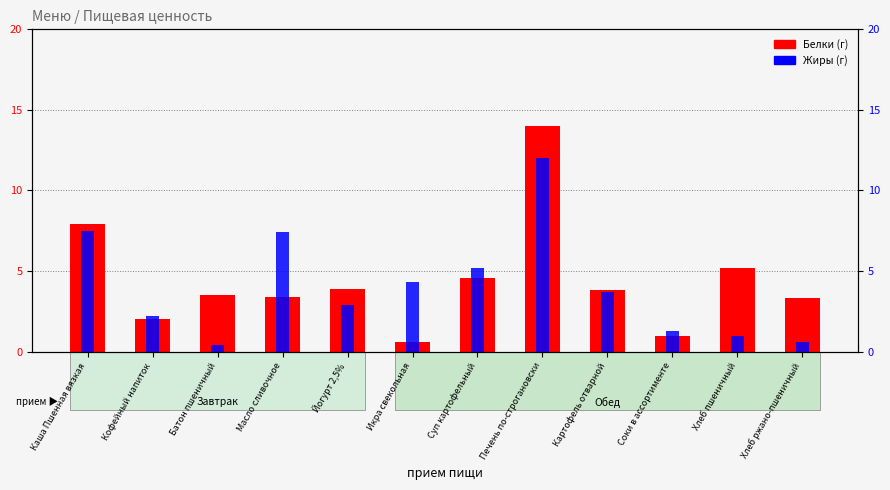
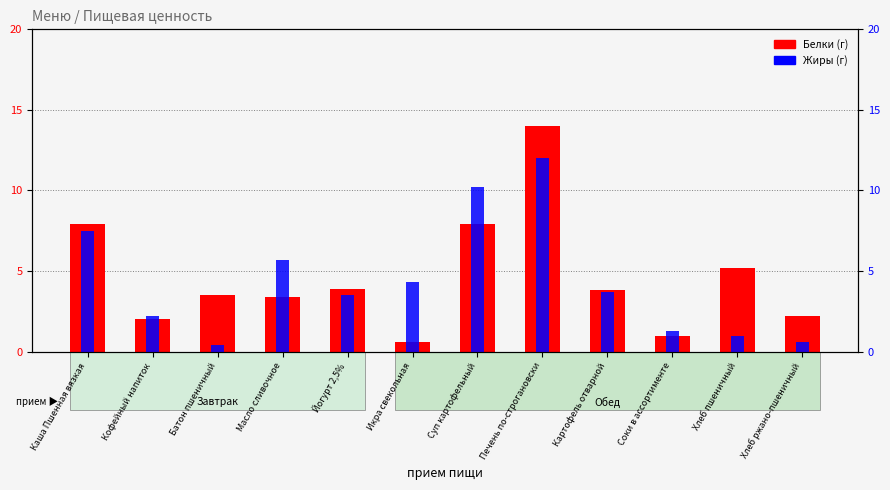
Белки (г), Суп картофельный: 4.6 -> 7.9
Белки (г), Хлеб ржано-пшеничный: 3.3 -> 2.2
Жиры (г), Масло сливочное: 7.4 -> 5.7
Жиры (г), Йогурт 2,5%: 2.9 -> 3.5
Жиры (г), Суп картофельный: 5.2 -> 10.2
